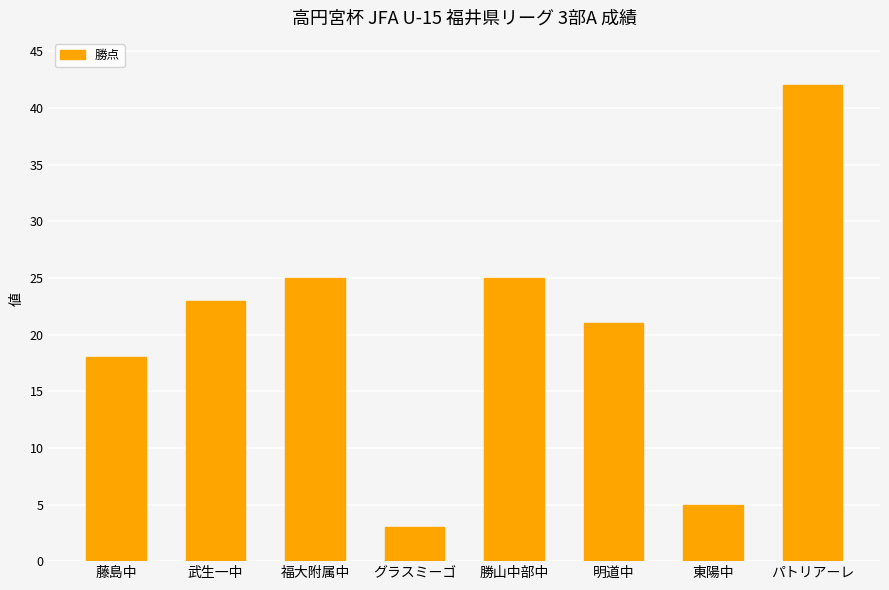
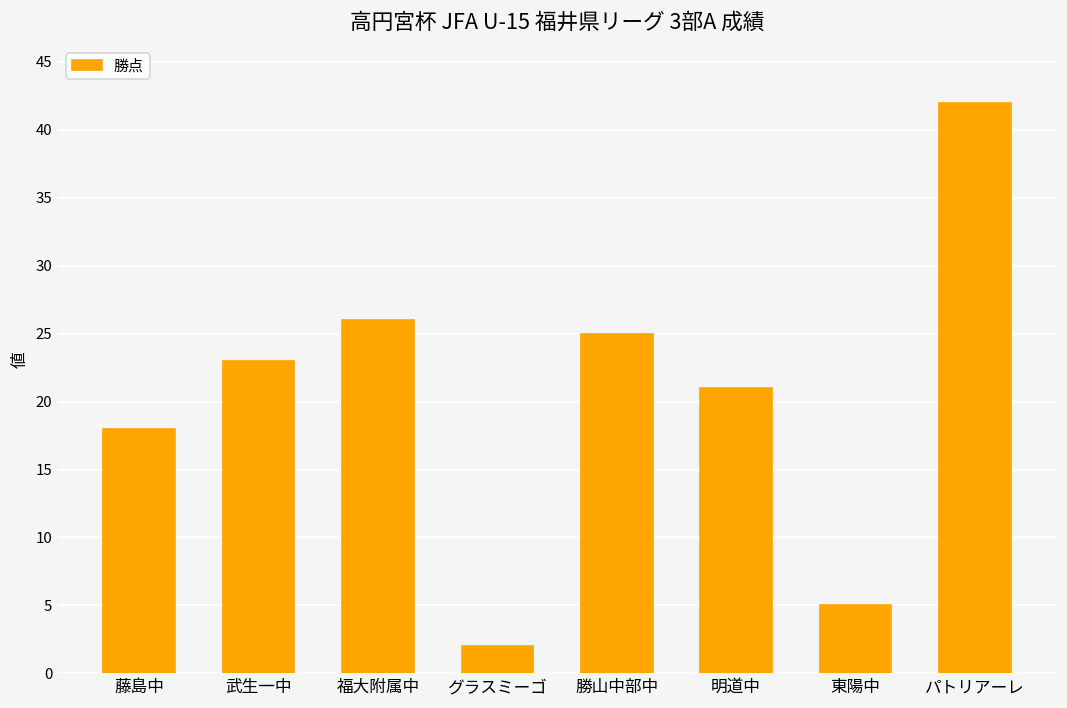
福大附属中: 25 -> 26
グラスミーゴ: 3 -> 2
